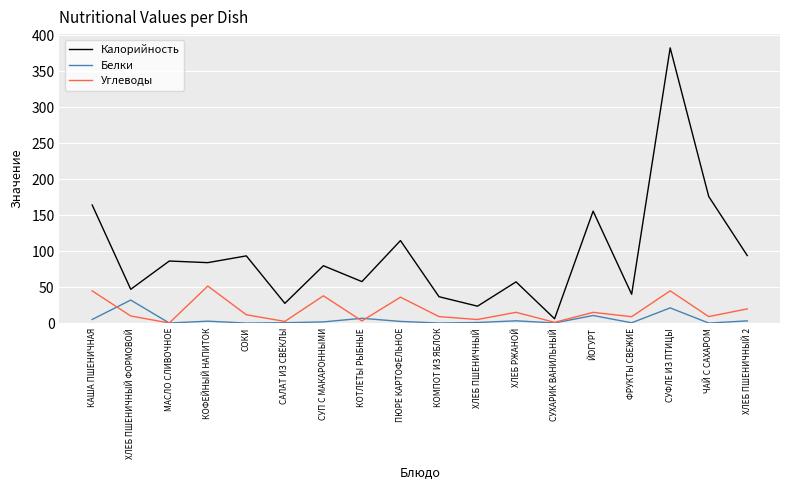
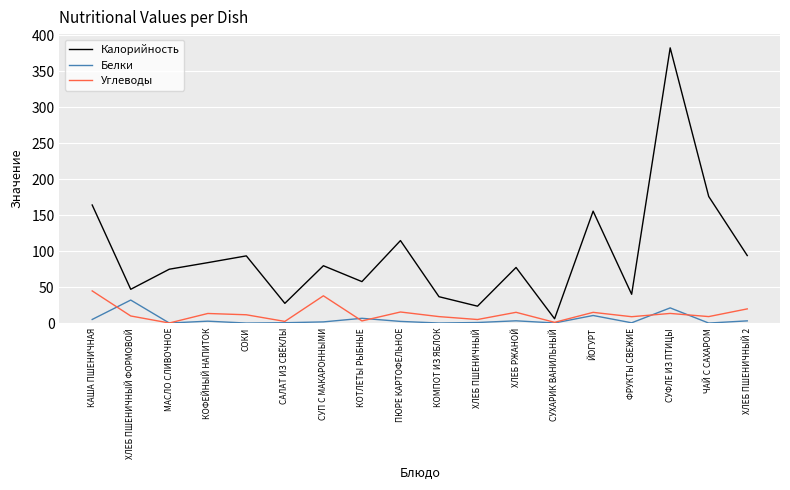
Калорийность, МАСЛО СЛИВОЧНОЕ: 90 -> 70
Углеводы, КОФЕЙНЫЙ НАПИТОК: 50 -> 10
Углеводы, ПЮРЕ КАРТОФЕЛЬНОЕ: 40 -> 20
Калорийность, ХЛЕБ РЖАНОЙ: 60 -> 80
Углеводы, СУФЛЕ ИЗ ПТИЦЫ: 40 -> 10
